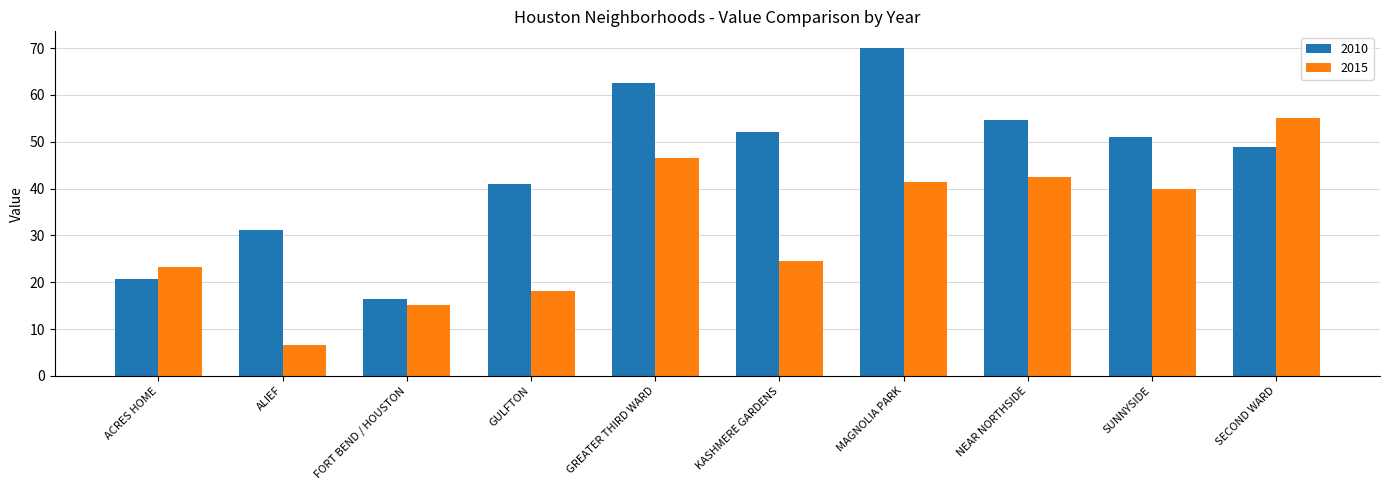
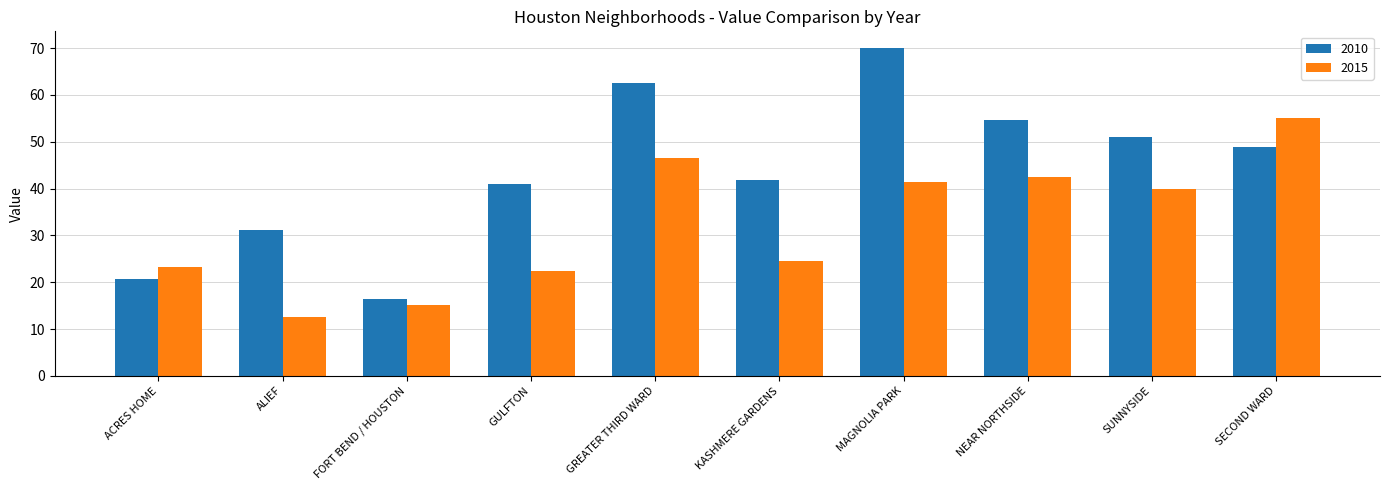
2015, ALIEF: 7 -> 13
2015, GULFTON: 18 -> 22
2010, KASHMERE GARDENS: 52 -> 42
